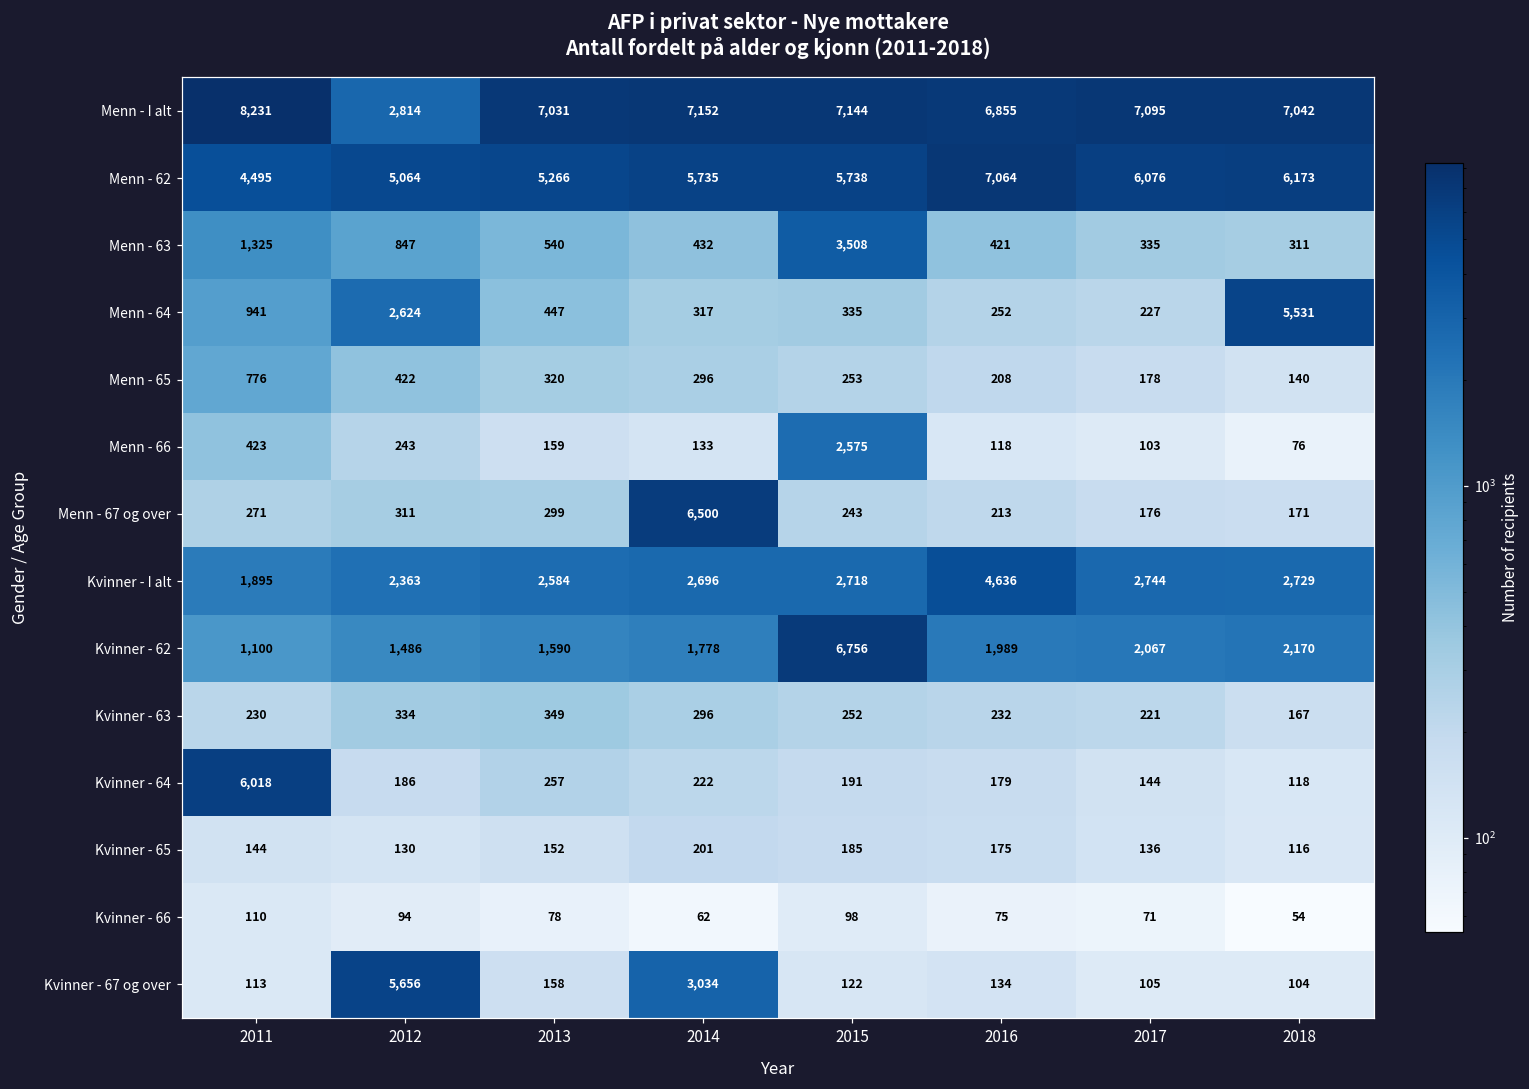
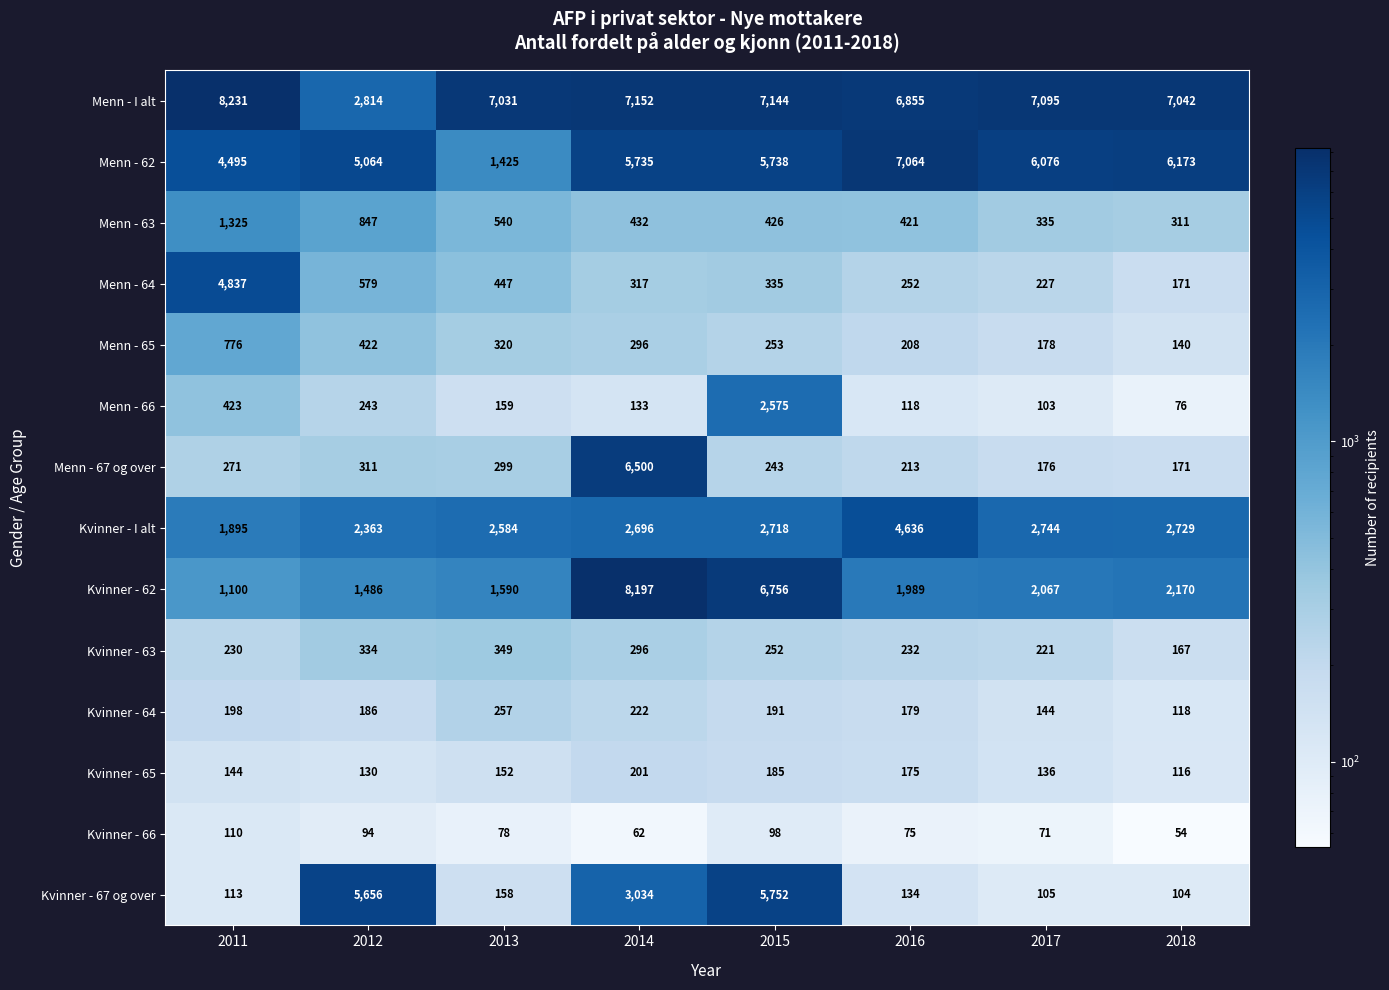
Menn - 62, 2013: 5,266 -> 1,425
Menn - 63, 2015: 3,508 -> 426
Menn - 64, 2011: 941 -> 4,837
Menn - 64, 2012: 2,624 -> 579
Menn - 64, 2018: 5,531 -> 171
Kvinner - 62, 2014: 1,778 -> 8,197
Kvinner - 64, 2011: 6,018 -> 198
Kvinner - 67 og over, 2015: 122 -> 5,752
